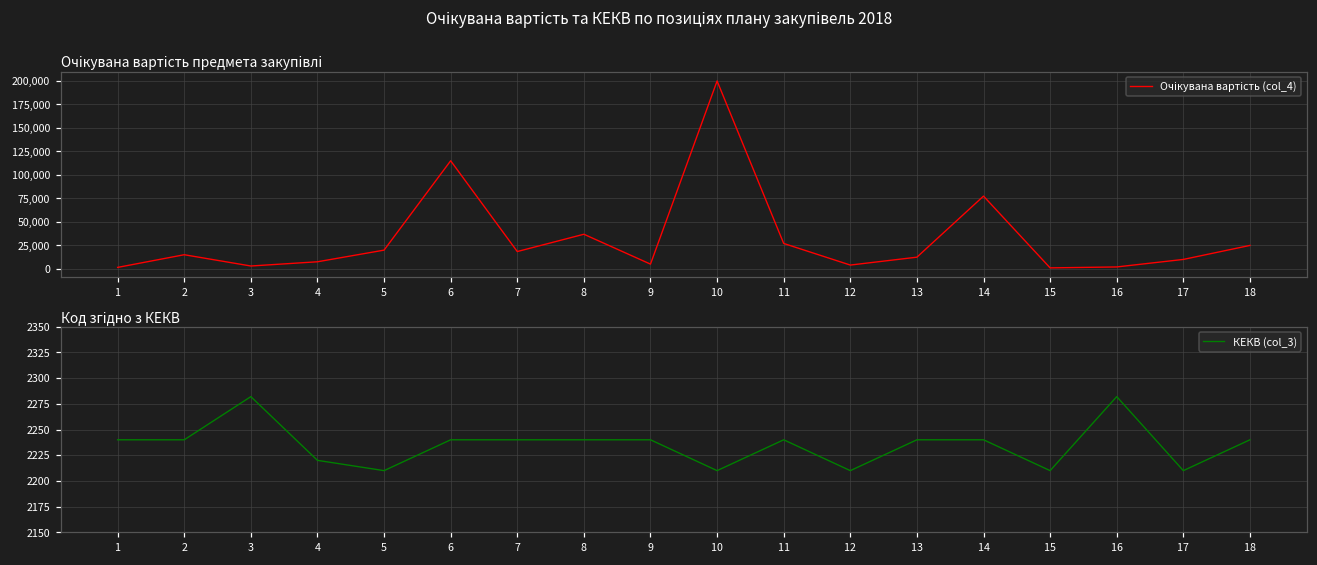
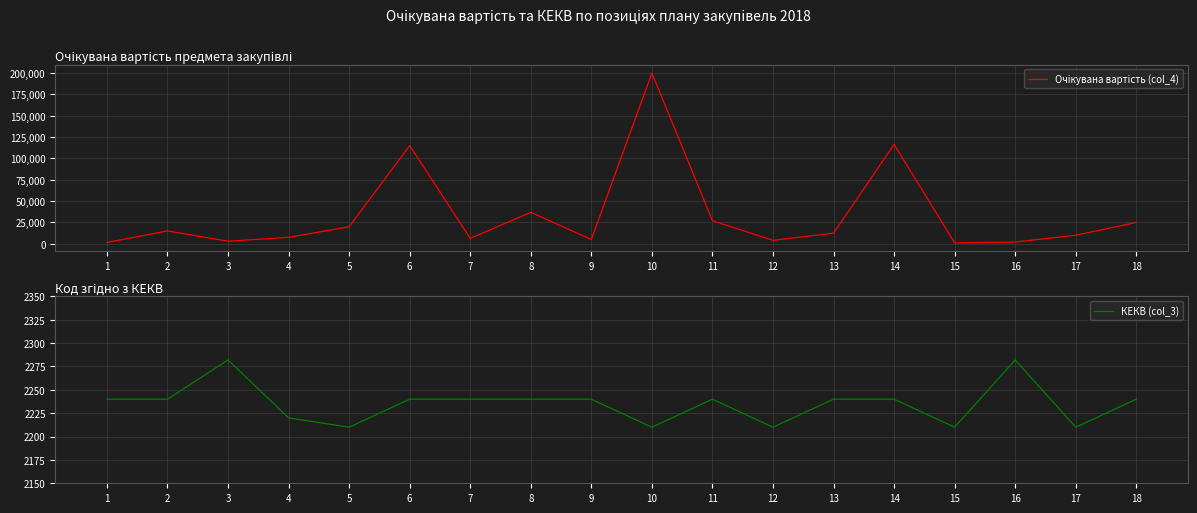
Очікувана вартість предмета закупівлі, 7: 20,000 -> 10,000
Очікувана вартість предмета закупівлі, 14: 80,000 -> 120,000
